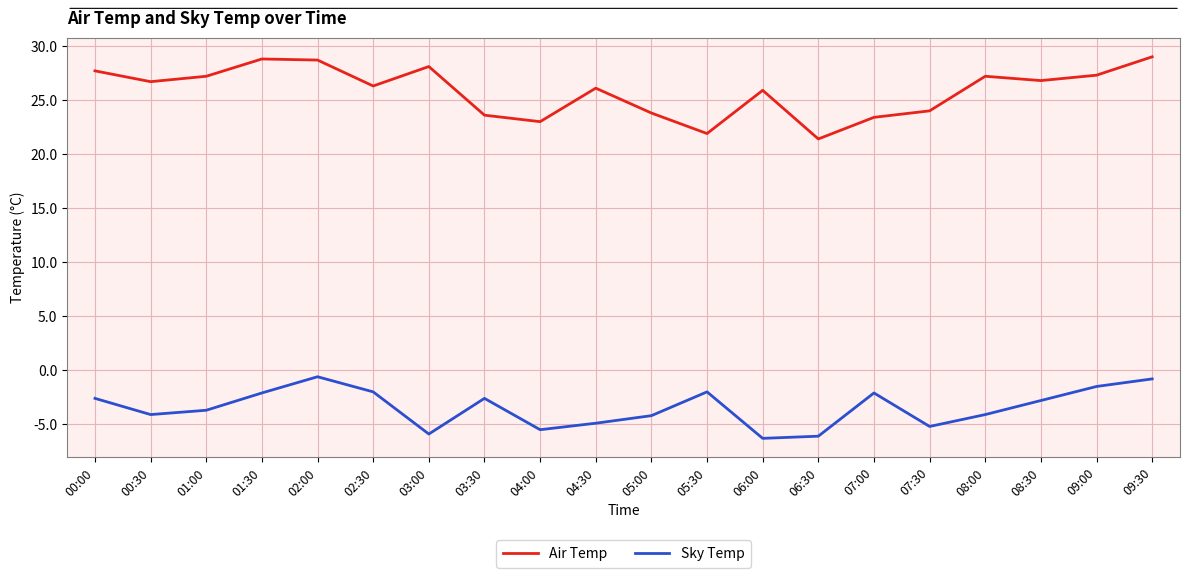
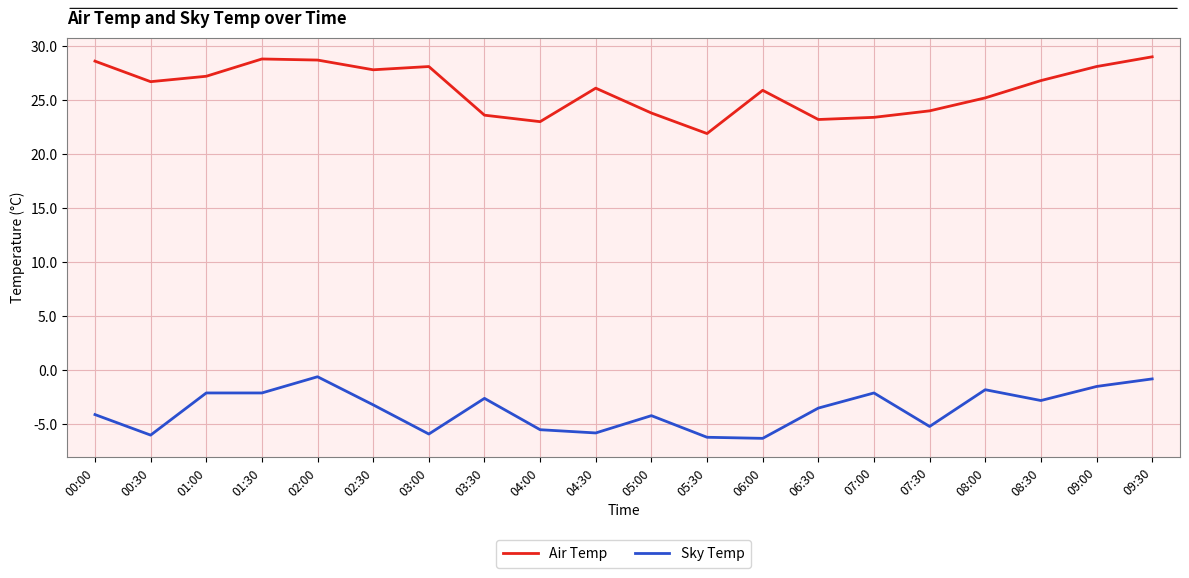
Air Temp, 00:00: 27.7 -> 28.6
Sky Temp, 00:00: -2.6 -> -4.1
Sky Temp, 00:30: -4.1 -> -6.0
Sky Temp, 01:00: -3.7 -> -2.1
Air Temp, 02:30: 26.3 -> 27.8
Sky Temp, 02:30: -2.0 -> -3.2
Sky Temp, 04:30: -4.9 -> -5.8
Sky Temp, 05:30: -2.0 -> -6.2
Air Temp, 06:30: 21.4 -> 23.2
Sky Temp, 06:30: -6.1 -> -3.5
Air Temp, 08:00: 27.2 -> 25.2
Sky Temp, 08:00: -4.1 -> -1.8
Air Temp, 09:00: 27.3 -> 28.1
